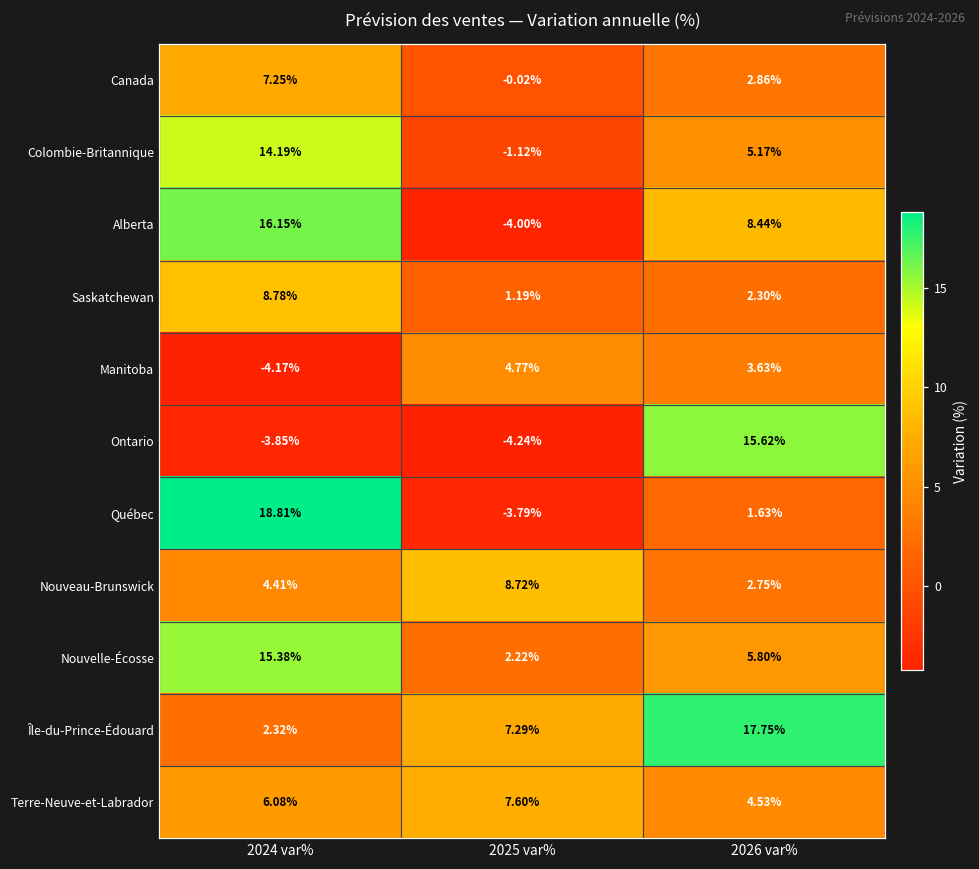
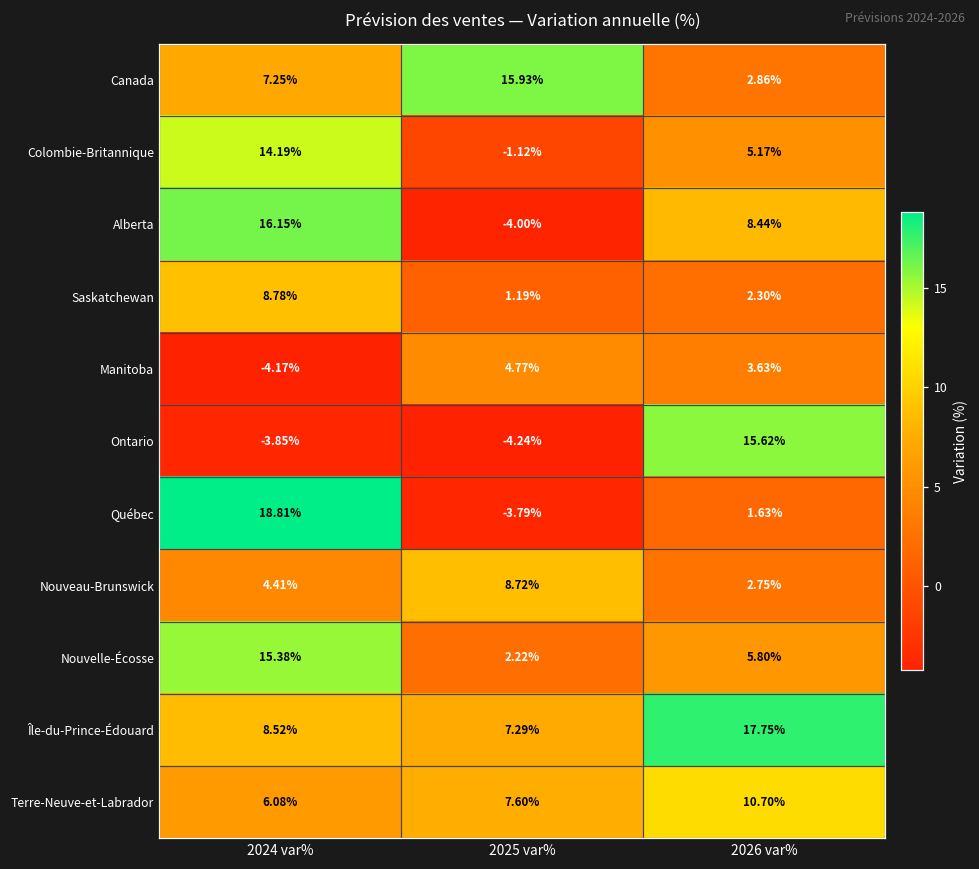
Canada, 2025 var%: -0.02% -> 15.93%
Île-du-Prince-Édouard, 2024 var%: 2.32% -> 8.52%
Terre-Neuve-et-Labrador, 2026 var%: 4.53% -> 10.70%
